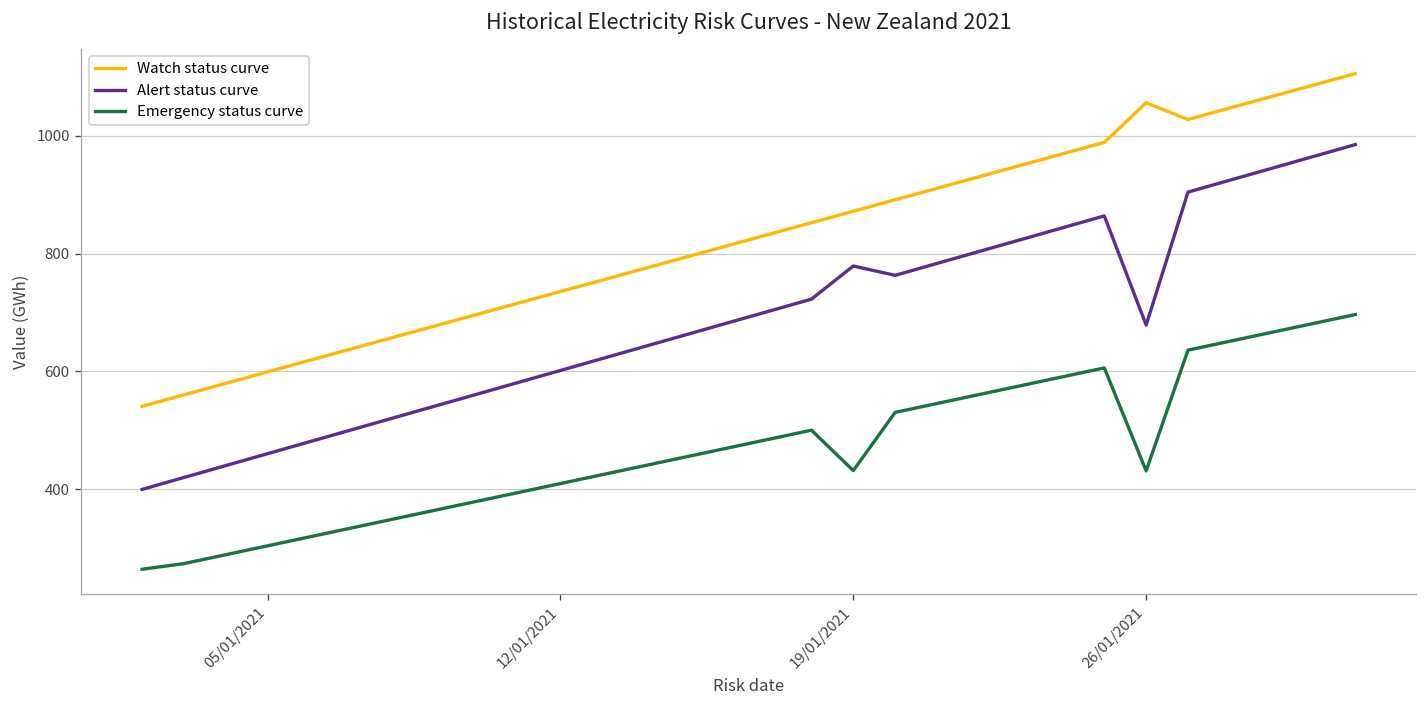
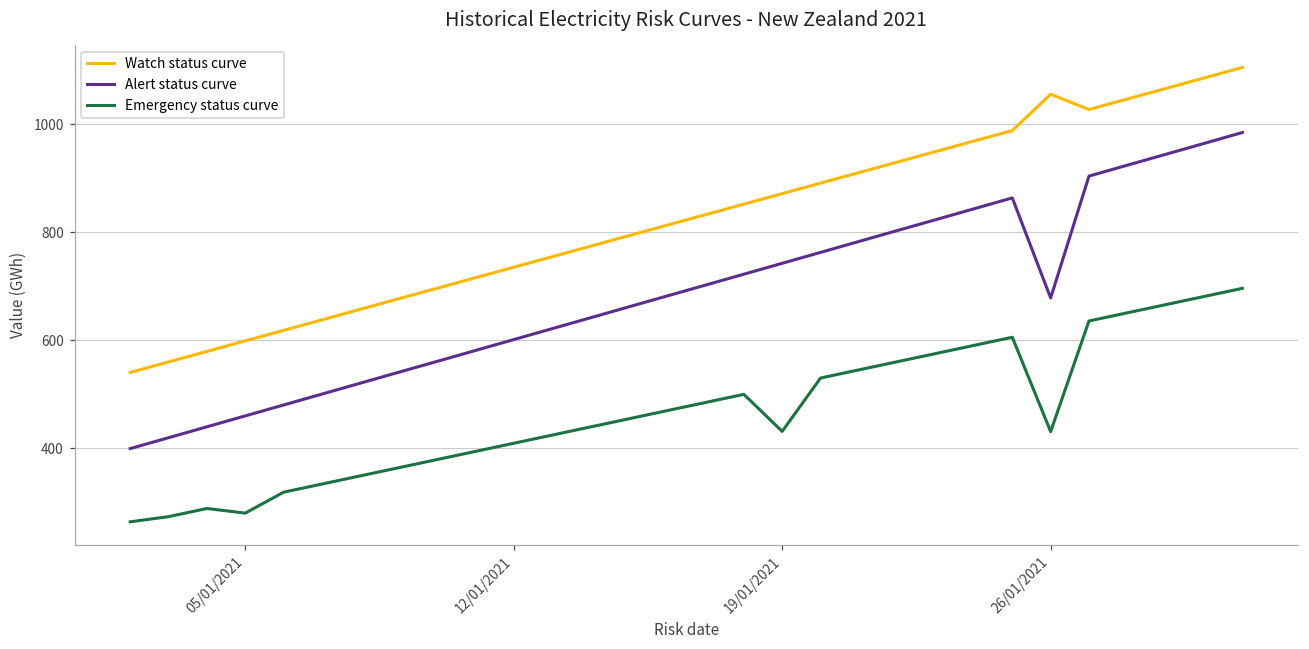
Emergency status curve, 05/01/2021: 300 -> 280
Alert status curve, 19/01/2021: 780 -> 740
